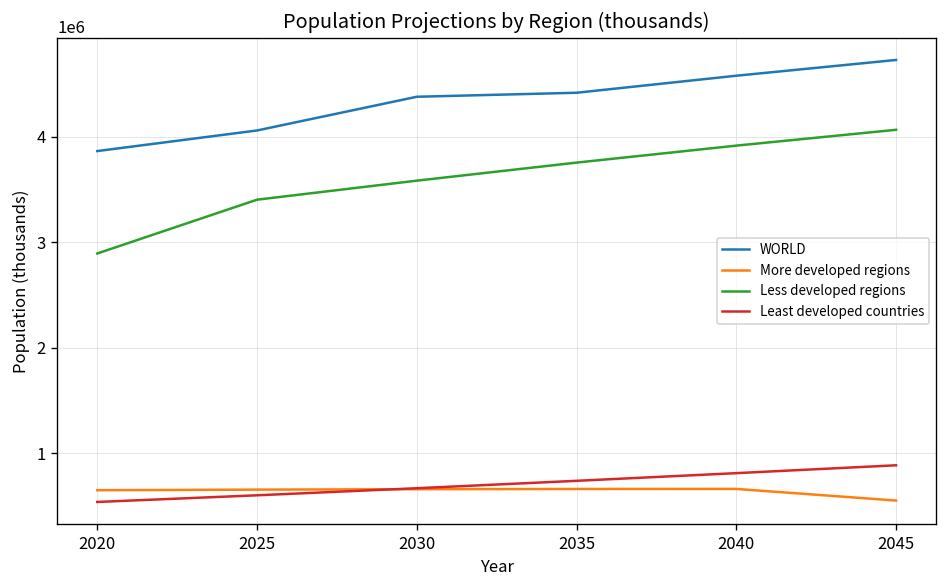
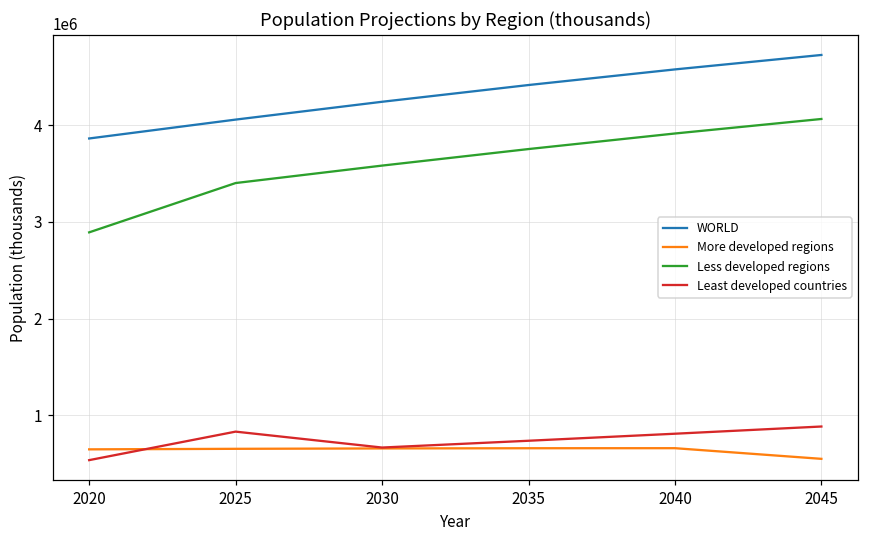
Least developed countries, 2025: 600000 -> 800000
WORLD, 2030: 4400000 -> 4200000
